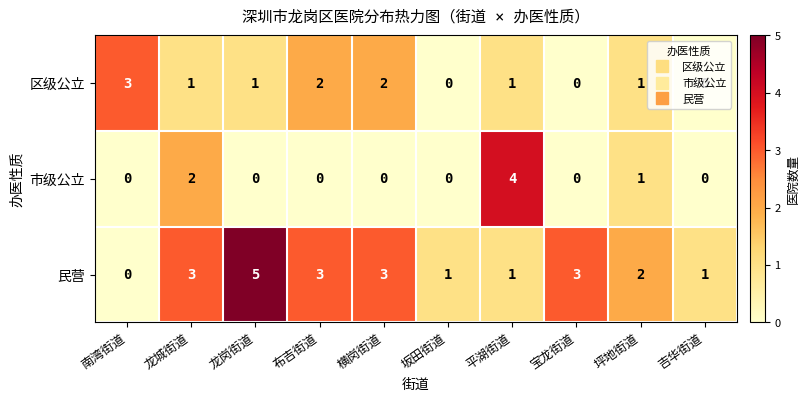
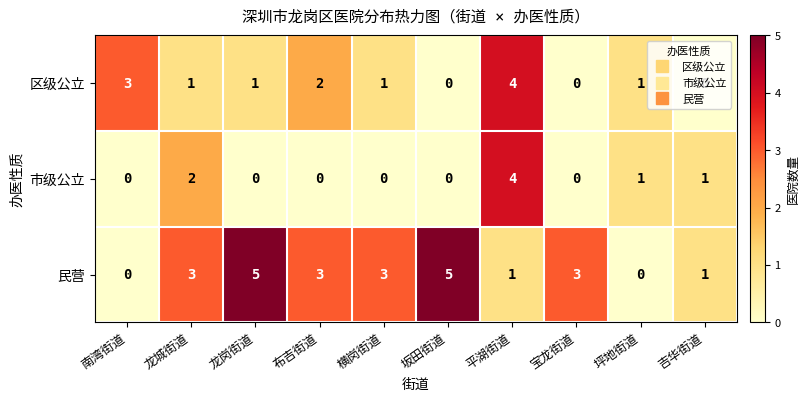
区级公立, 横岗街道: 2 -> 1
区级公立, 平湖街道: 1 -> 4
市级公立, 吉华街道: 0 -> 1
民营, 坂田街道: 1 -> 5
民营, 坪地街道: 2 -> 0
